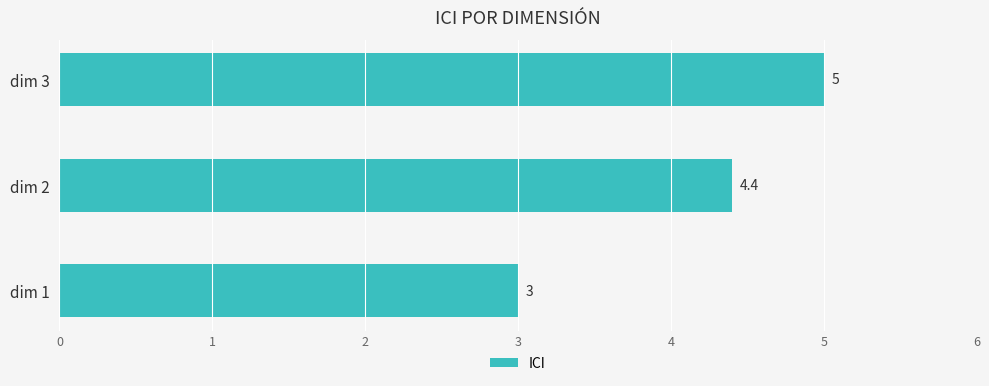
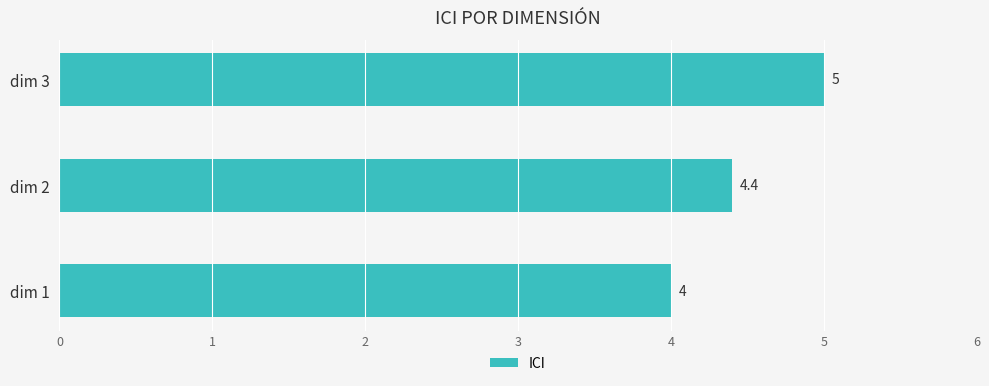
dim 1: 3 -> 4
